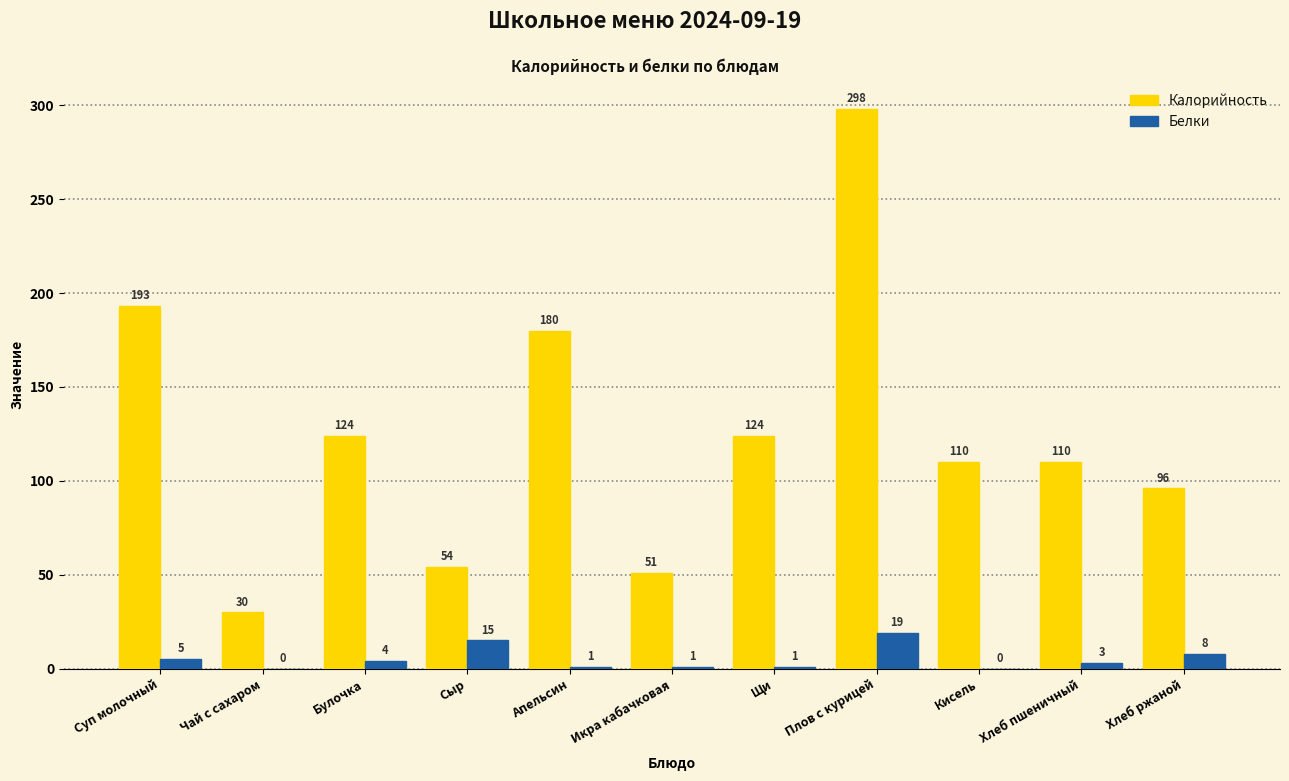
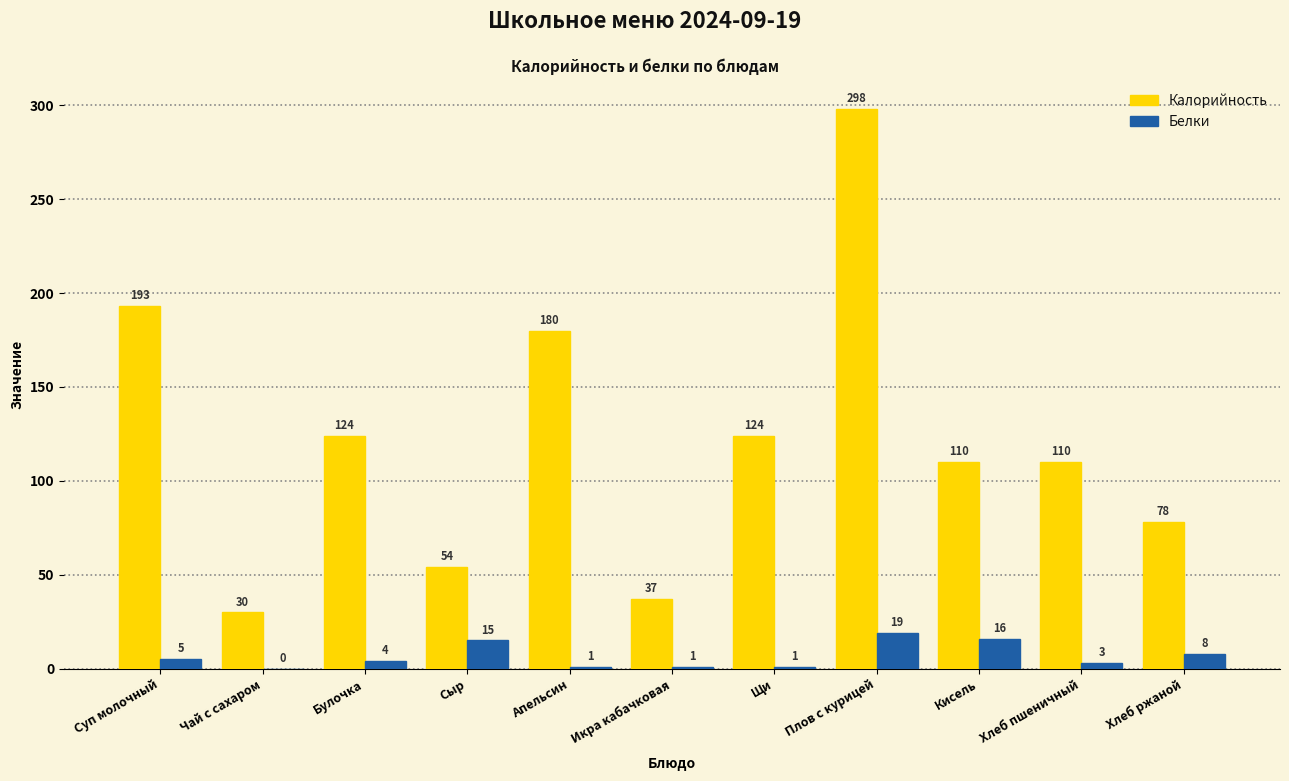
Калорийность, Икра кабачковая: 51 -> 37
Белки, Кисель: 0 -> 16
Калорийность, Хлеб ржаной: 96 -> 78
